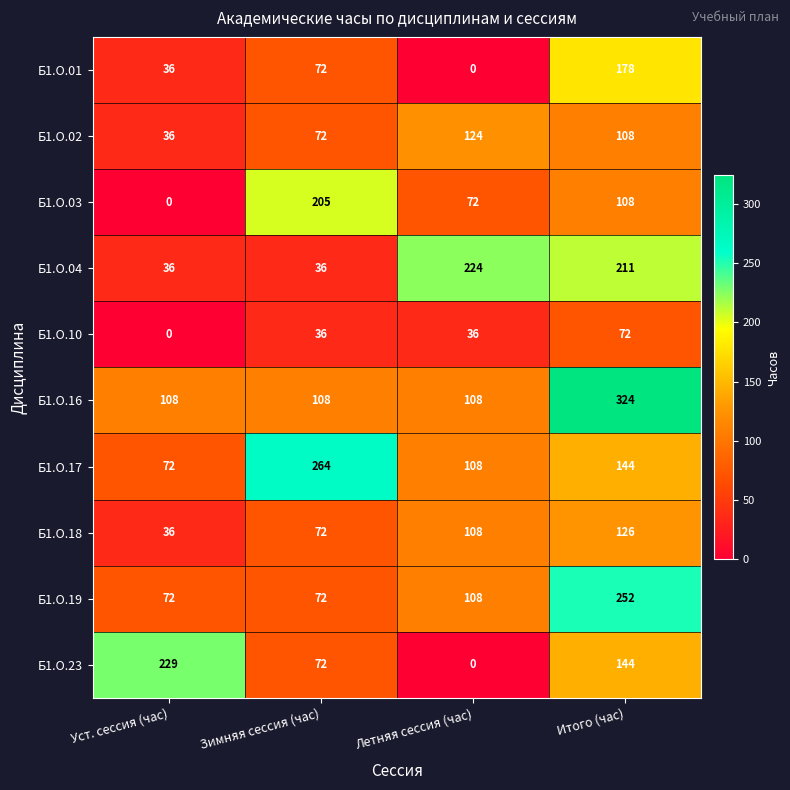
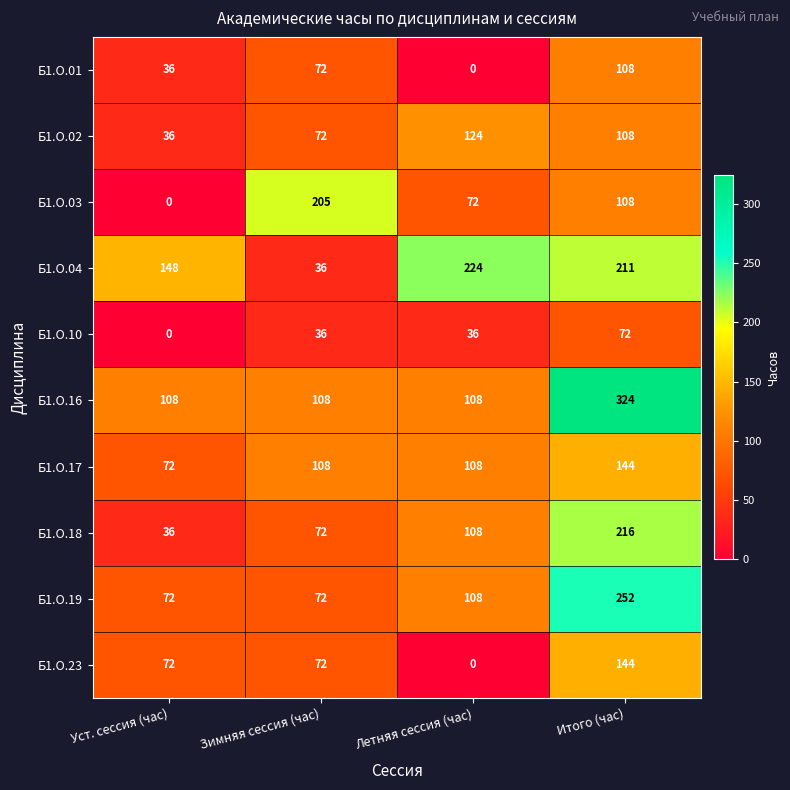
Б1.О.01, Итого (час): 178 -> 108
Б1.О.04, Уст. сессия (час): 36 -> 148
Б1.О.17, Зимняя сессия (час): 264 -> 108
Б1.О.18, Итого (час): 126 -> 216
Б1.О.23, Уст. сессия (час): 229 -> 72
